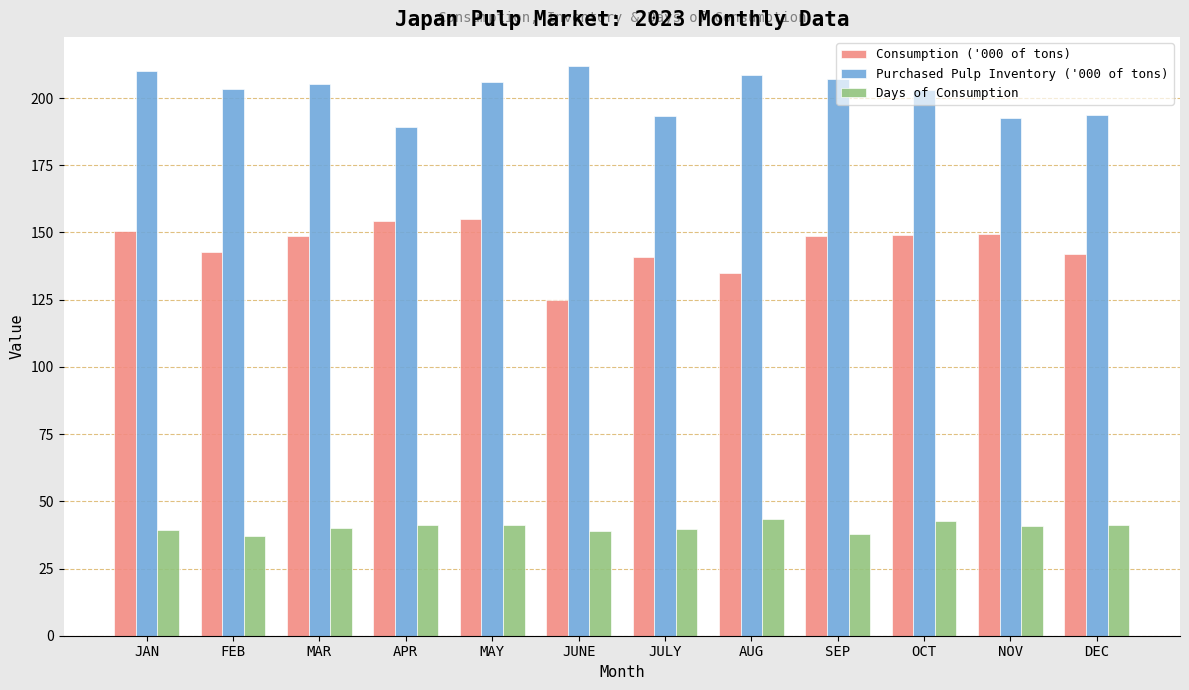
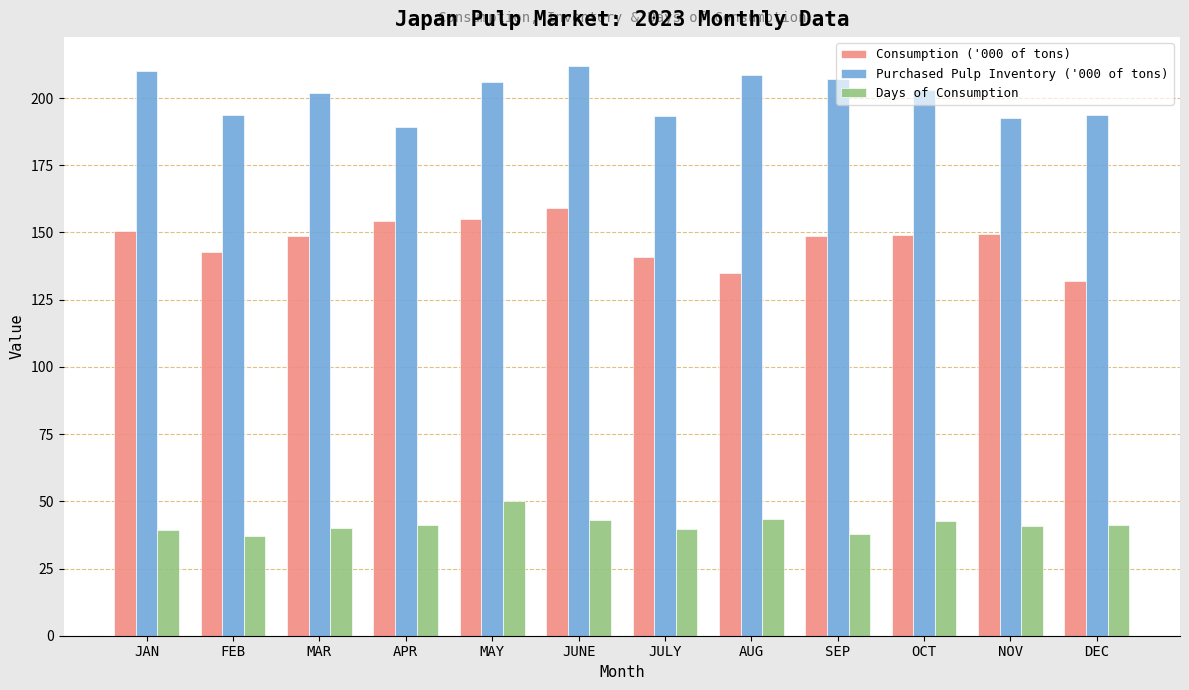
Purchased Pulp Inventory ('000 of tons), FEB: 204 -> 194
Purchased Pulp Inventory ('000 of tons), MAR: 205 -> 202
Days of Consumption, MAY: 41 -> 50
Consumption ('000 of tons), JUNE: 125 -> 159
Days of Consumption, JUNE: 39 -> 43
Consumption ('000 of tons), DEC: 142 -> 132
